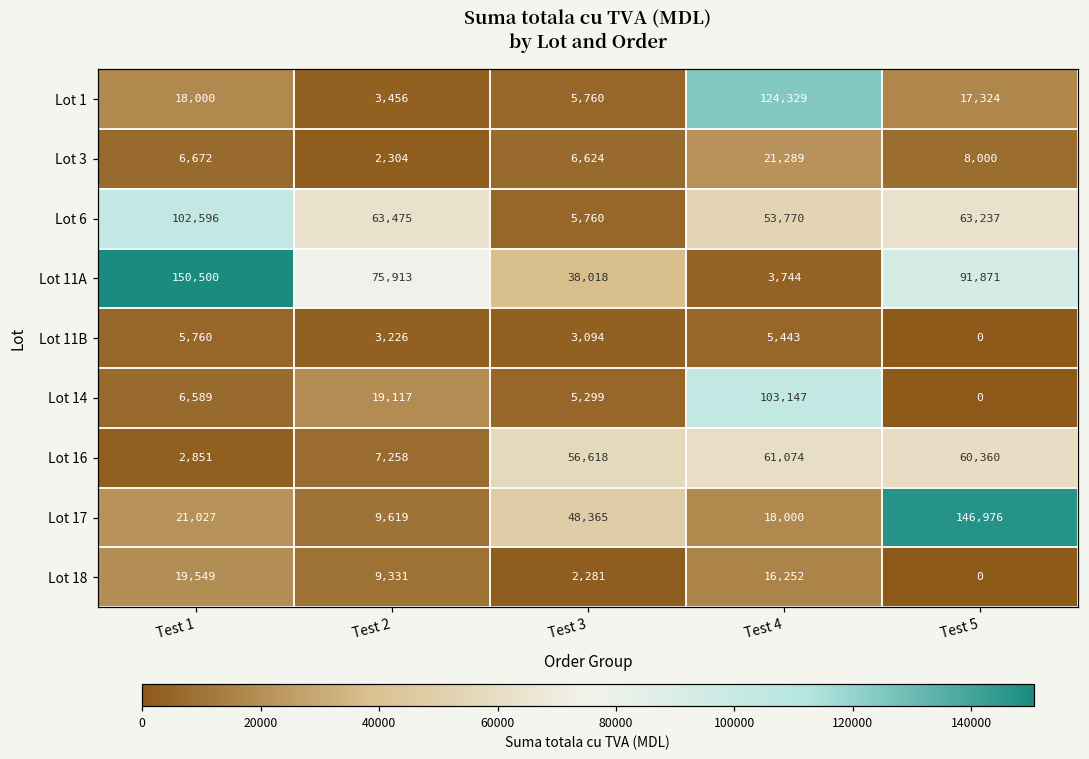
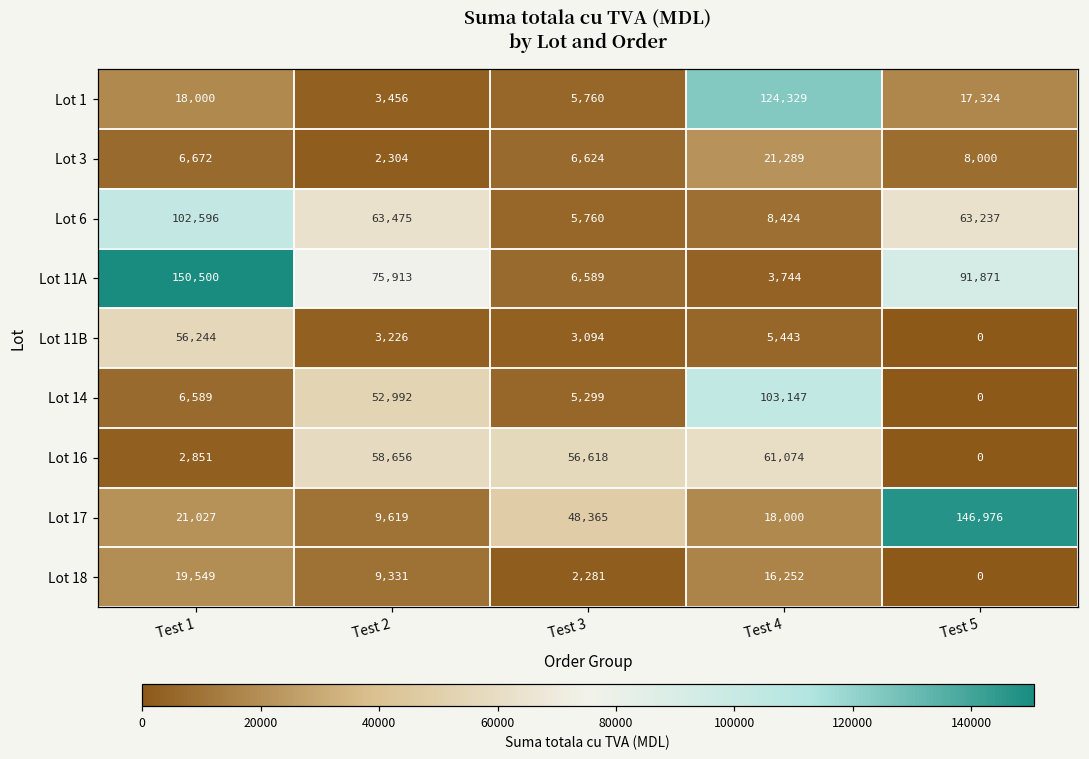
Lot 6, Test 4: 53,770 -> 8,424
Lot 11A, Test 3: 38,018 -> 6,589
Lot 11B, Test 1: 5,760 -> 56,244
Lot 14, Test 2: 19,117 -> 52,992
Lot 16, Test 2: 7,258 -> 58,656
Lot 16, Test 5: 60,360 -> 0
